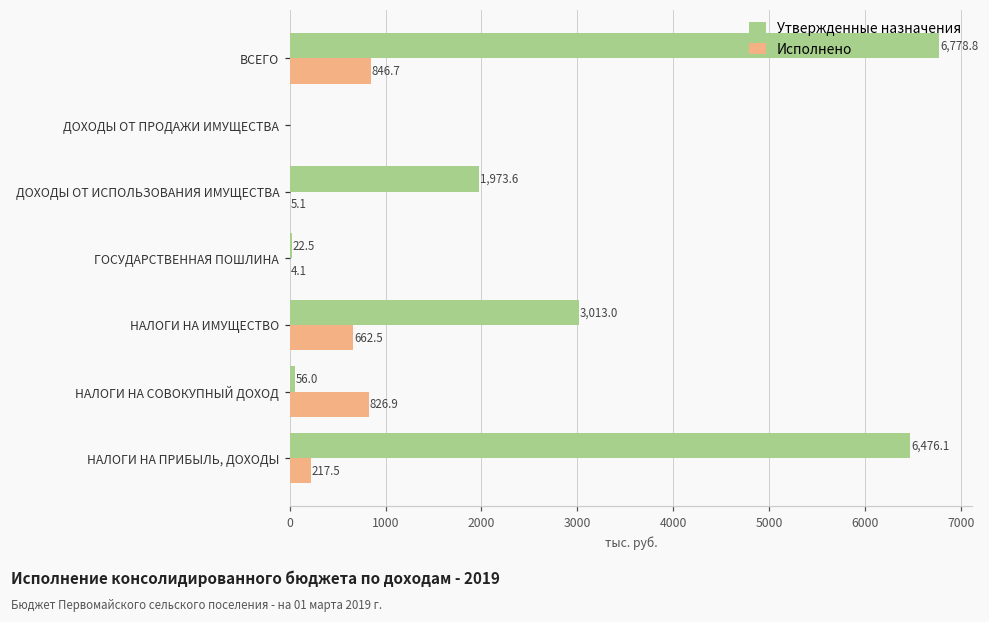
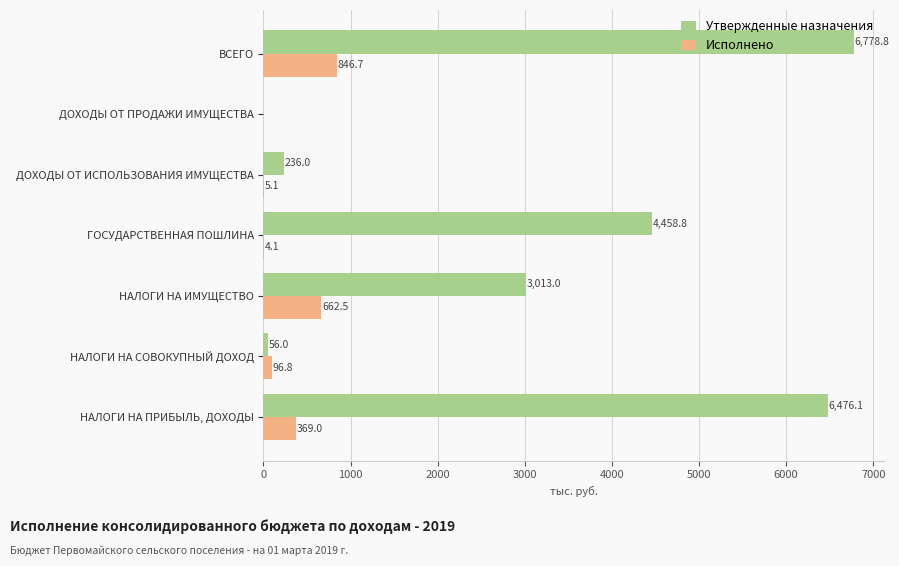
Утвержденные назначения, ДОХОДЫ ОТ ИСПОЛЬЗОВАНИЯ ИМУЩЕСТВА: 1,973.6 -> 236.0
Утвержденные назначения, ГОСУДАРСТВЕННАЯ ПОШЛИНА: 22.5 -> 4,458.8
Исполнено, НАЛОГИ НА СОВОКУПНЫЙ ДОХОД: 826.9 -> 96.8
Исполнено, НАЛОГИ НА ПРИБЫЛЬ, ДОХОДЫ: 217.5 -> 369.0
